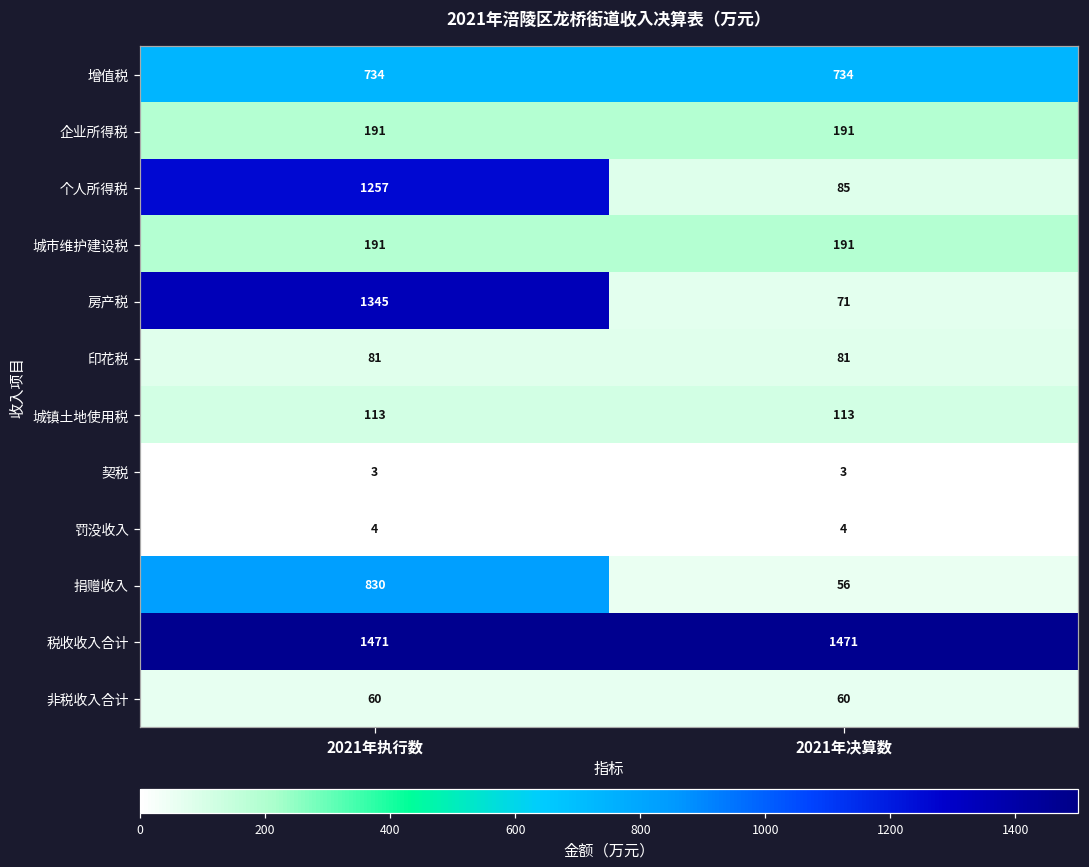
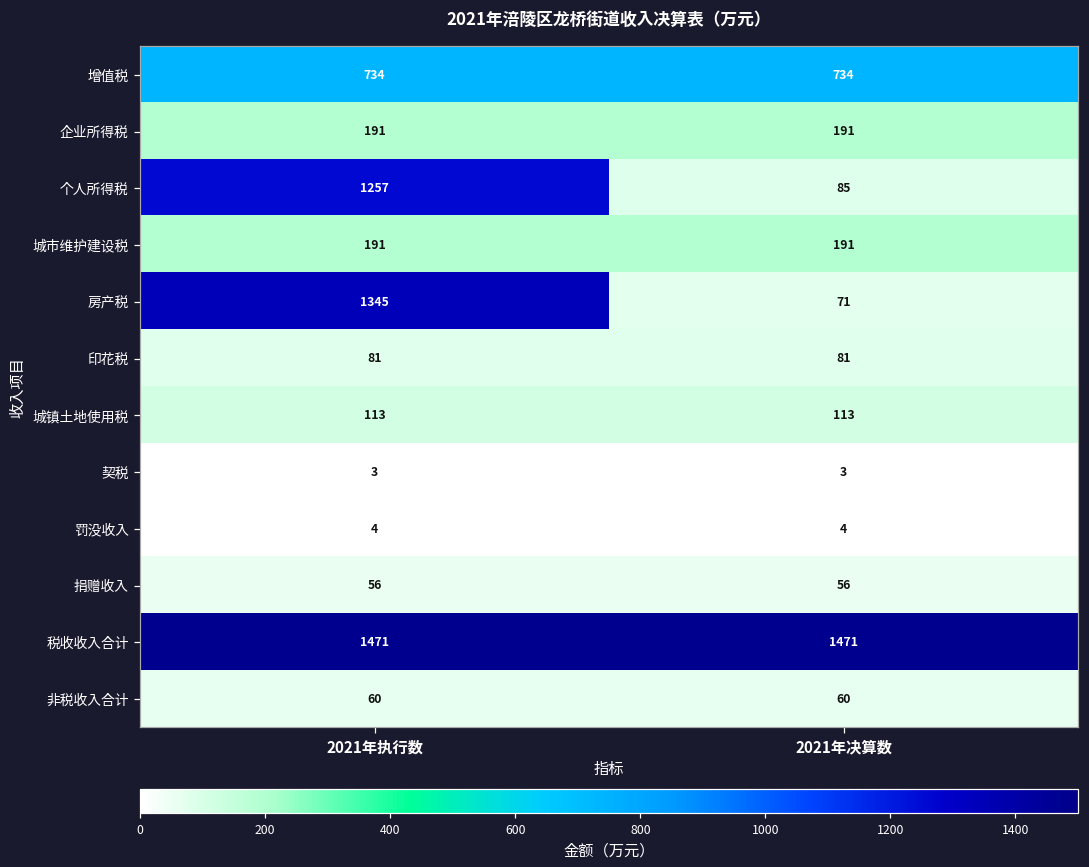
捐赠收入, 2021年执行数: 830 -> 56
